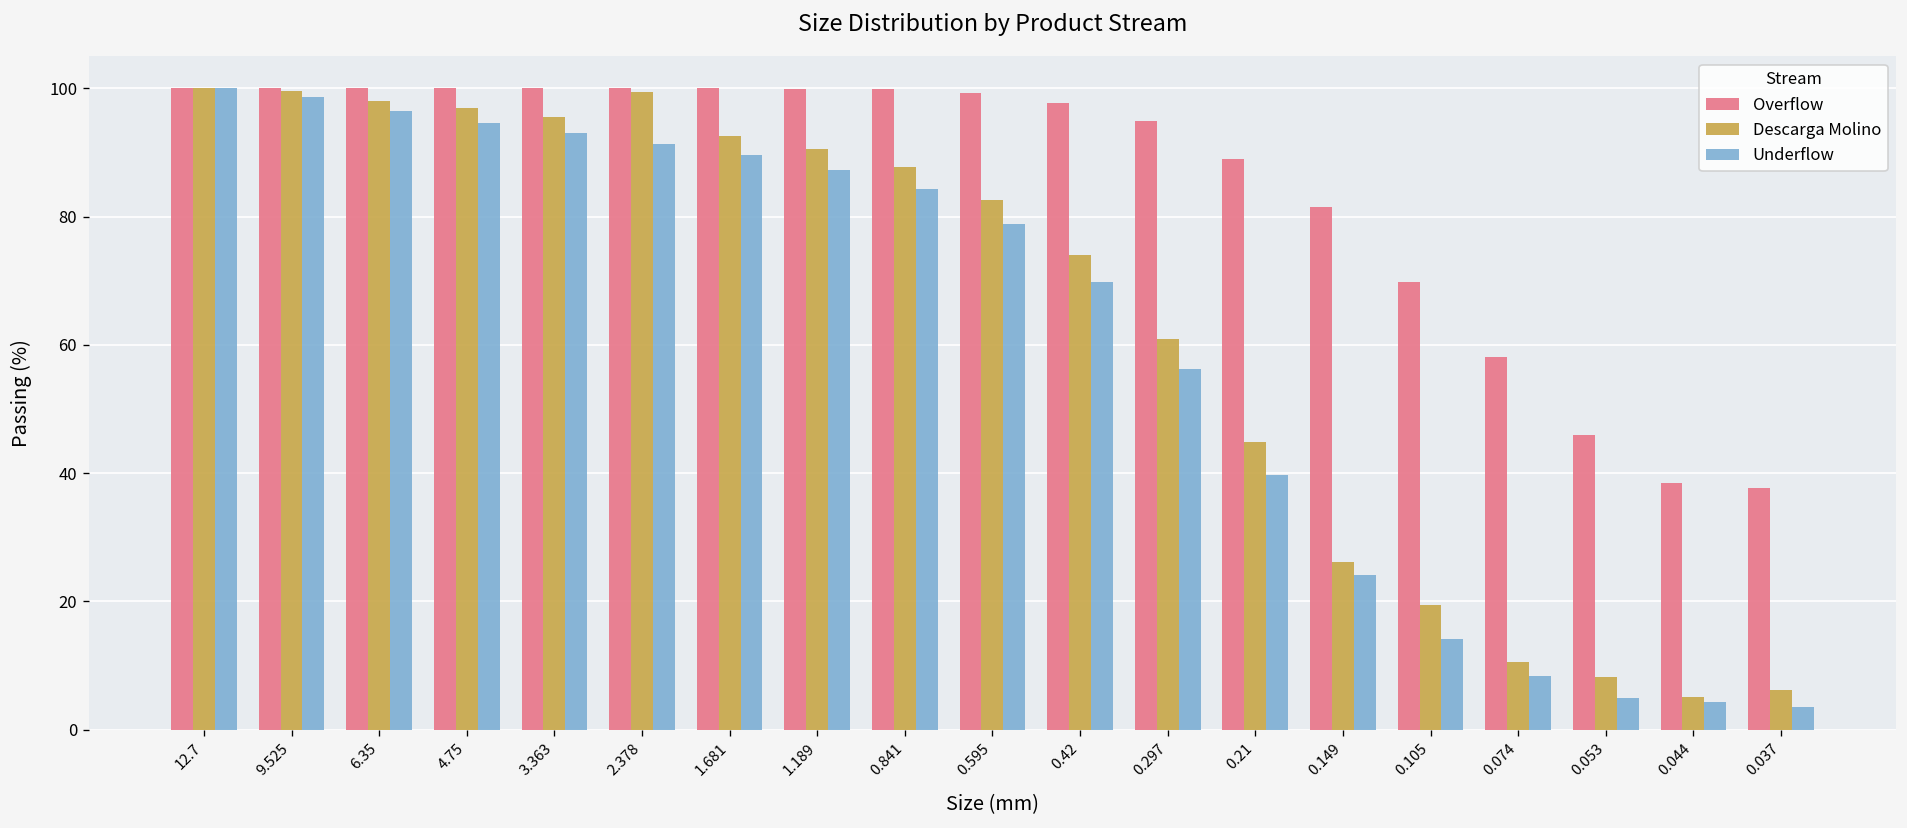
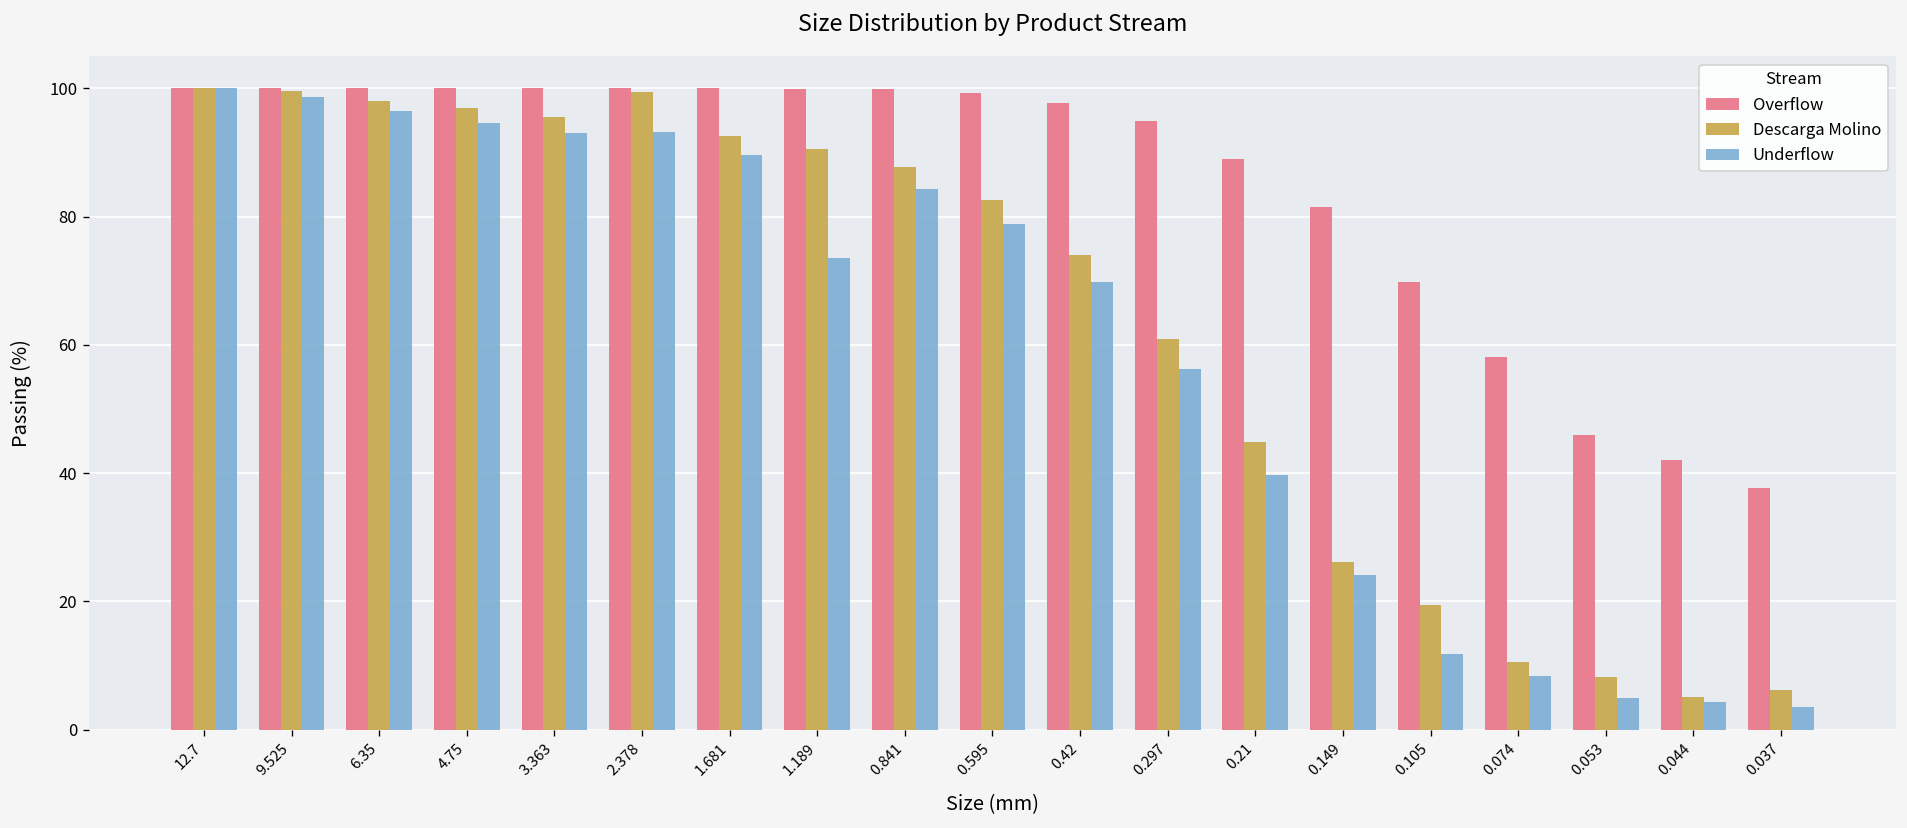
Underflow, 2.378: 91 -> 93
Underflow, 1.189: 87 -> 74
Underflow, 0.105: 14 -> 12
Overflow, 0.044: 38 -> 42
